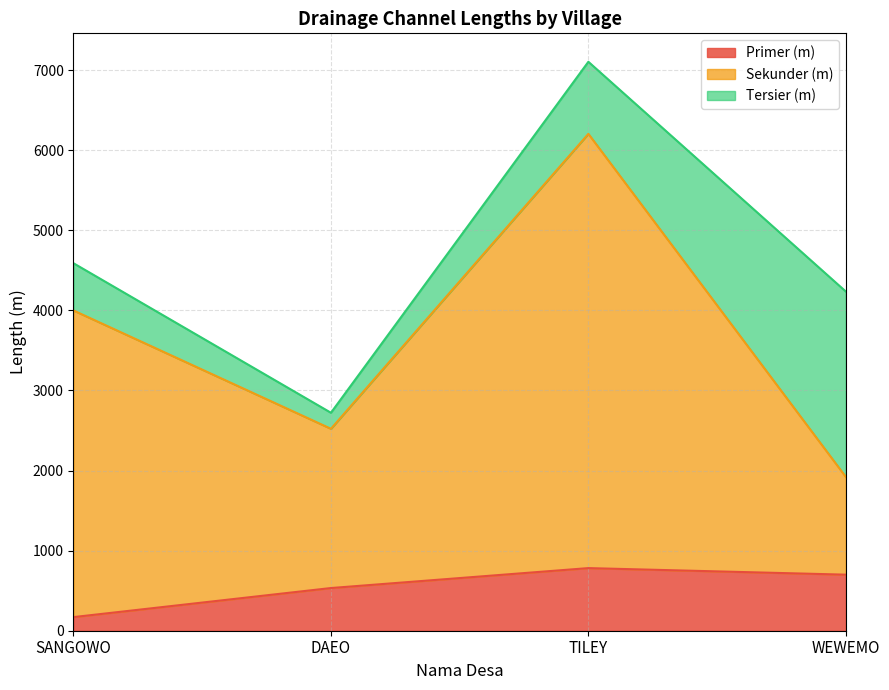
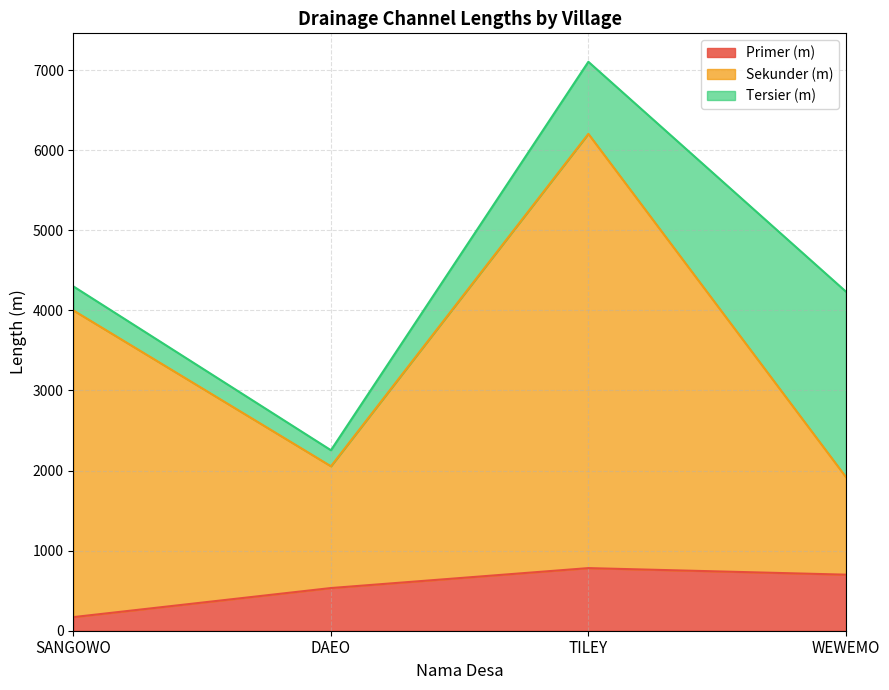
Tersier (m), SANGOWO: 600 -> 300
Sekunder (m), DAEO: 2000 -> 1500
